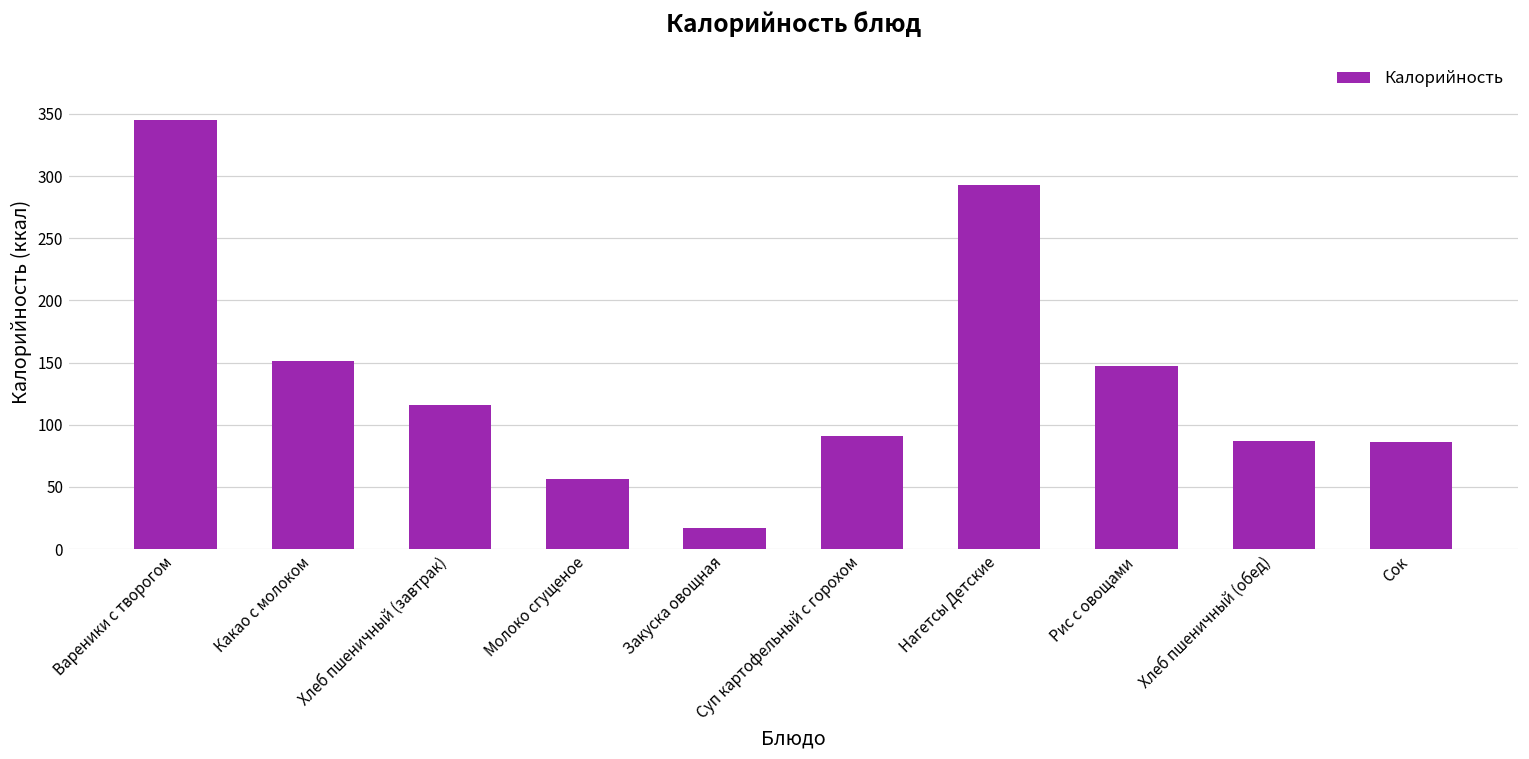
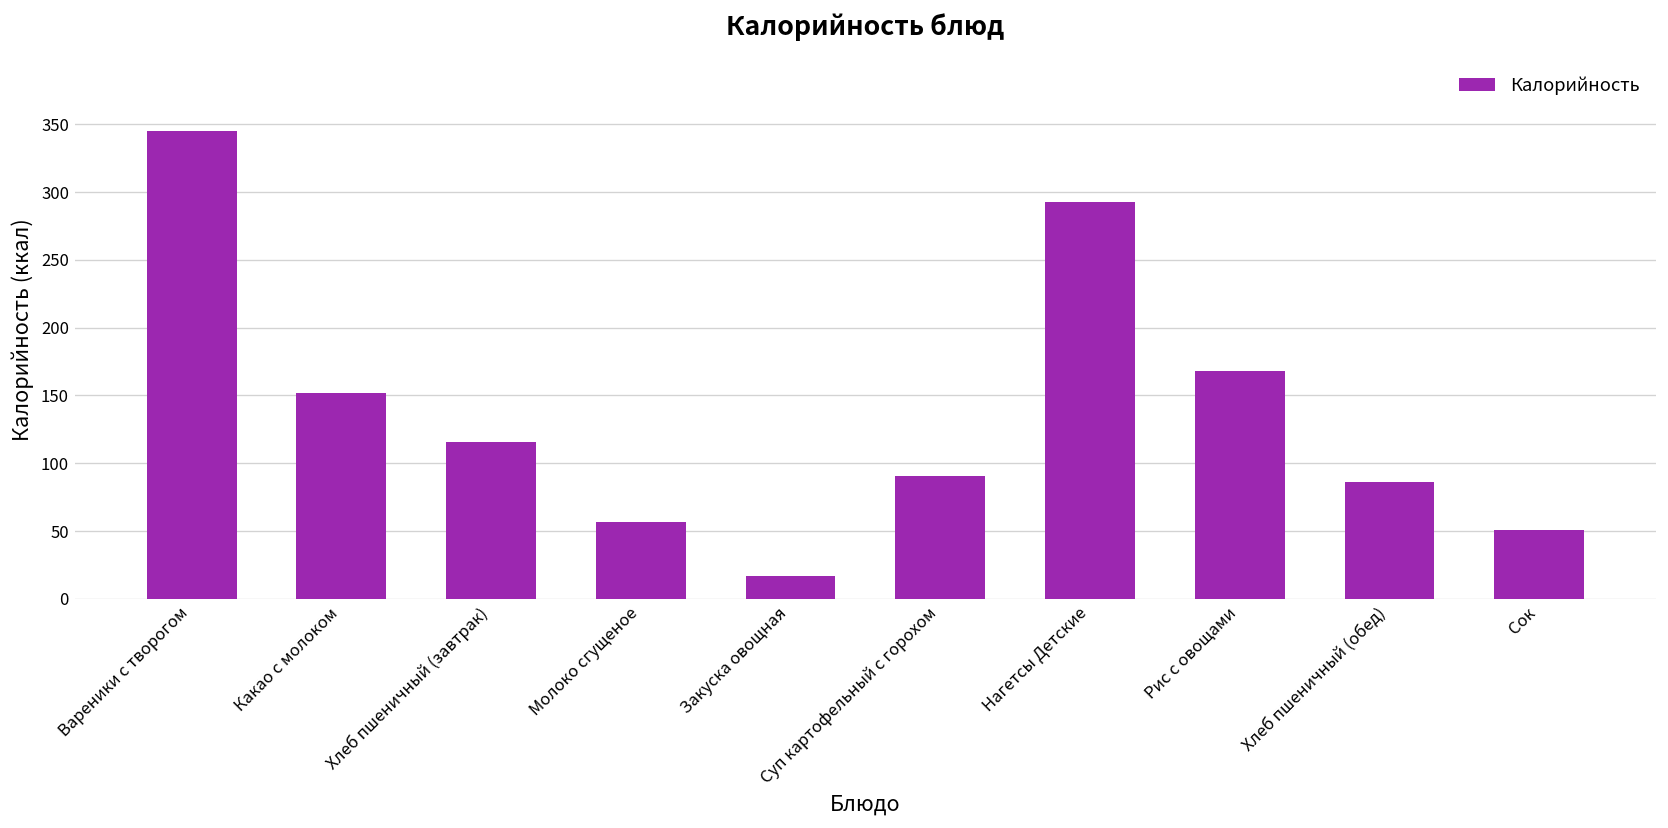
Рис с овощами: 147 -> 168
Сок: 86 -> 51
